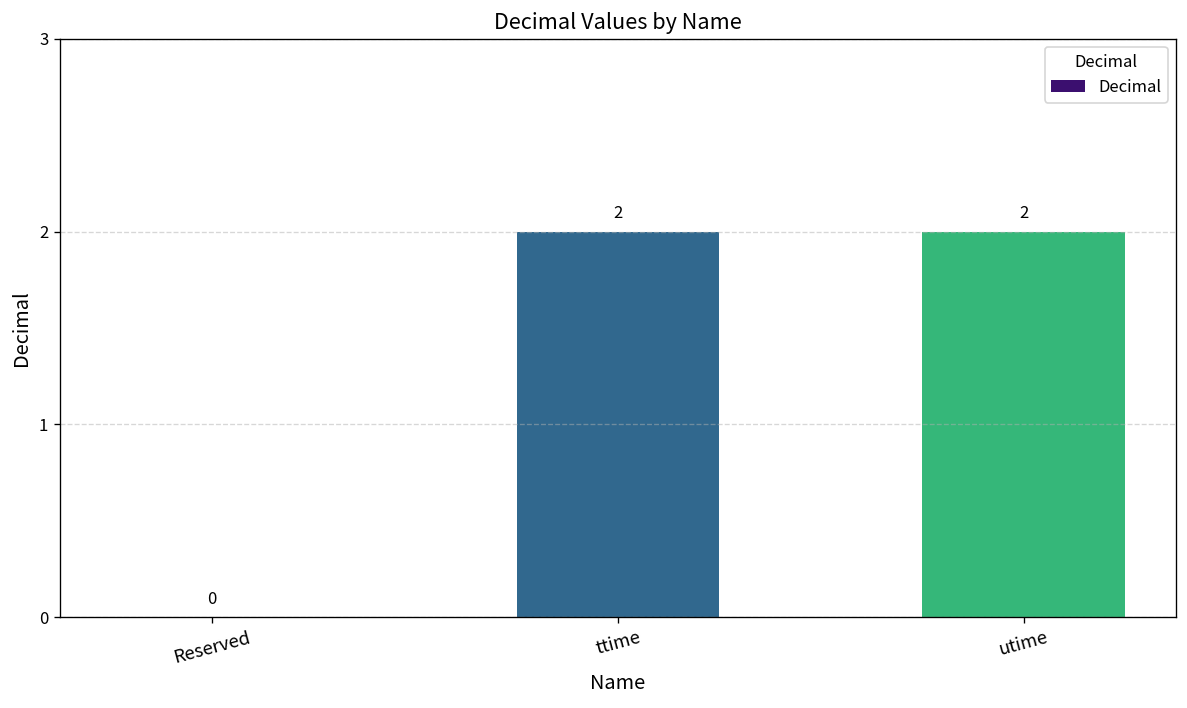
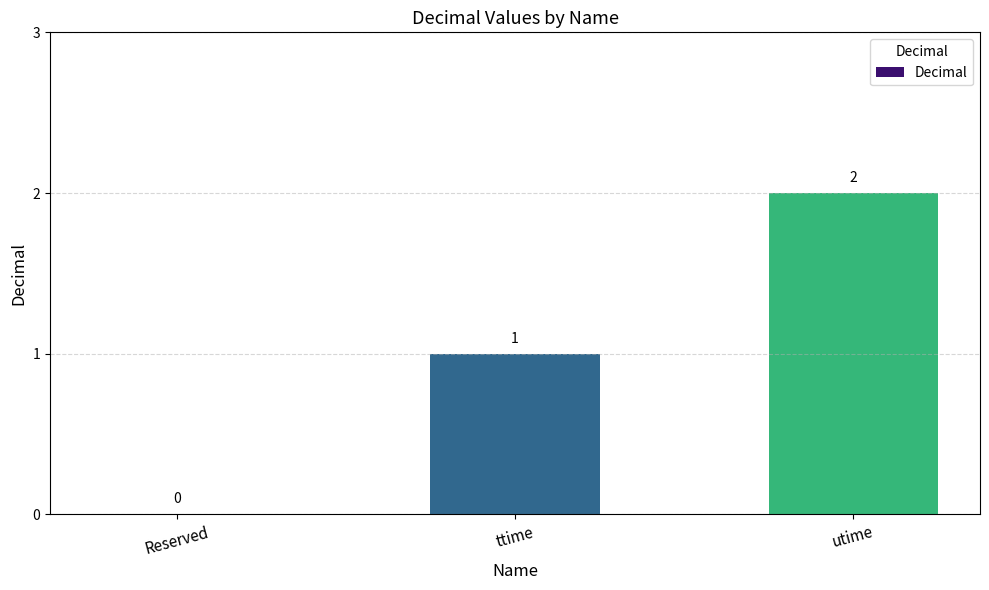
ttime: 2 -> 1
